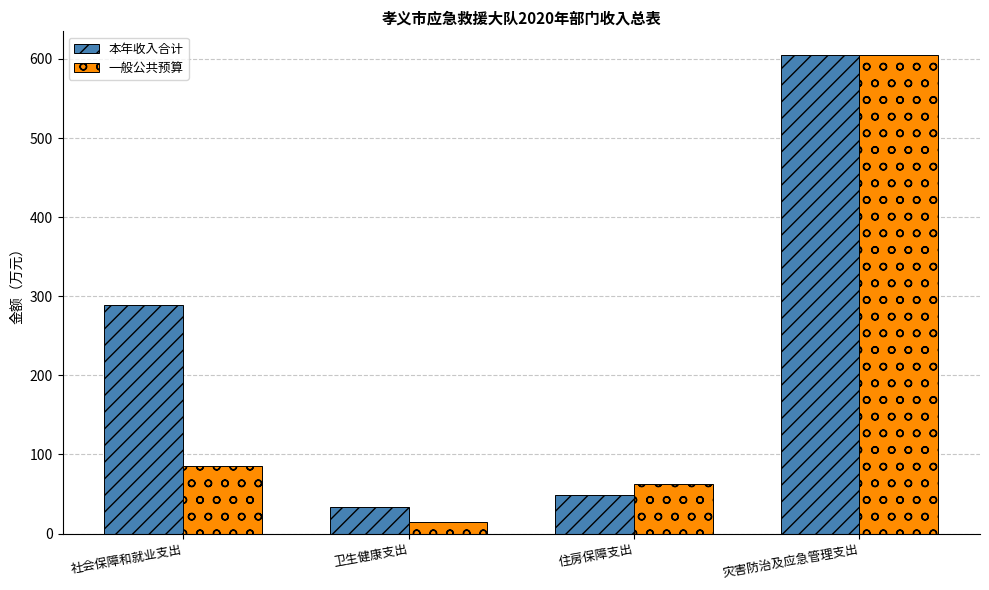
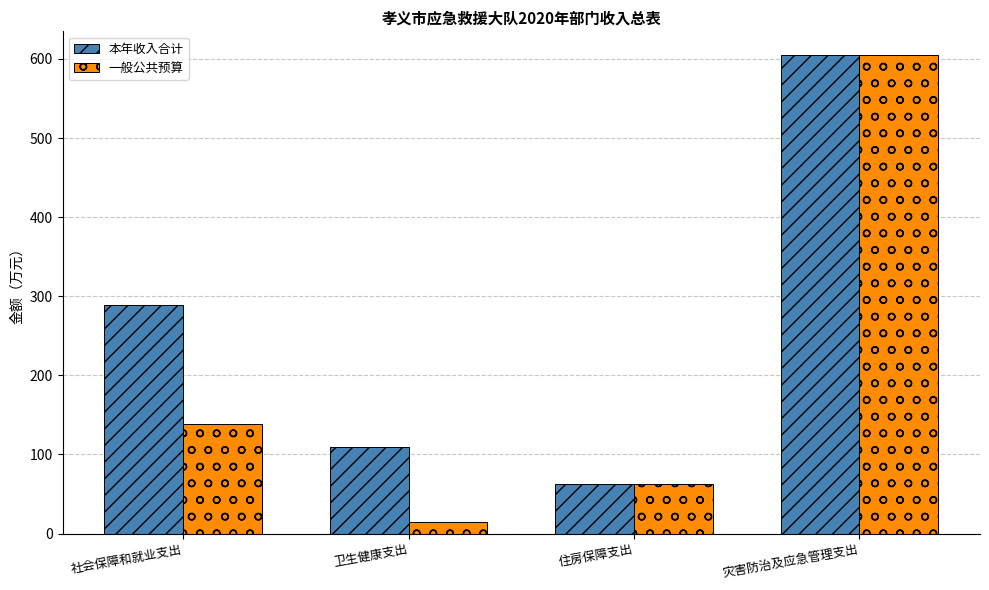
一般公共预算, 社会保障和就业支出: 90 -> 140
本年收入合计, 卫生健康支出: 30 -> 110
本年收入合计, 住房保障支出: 50 -> 60
